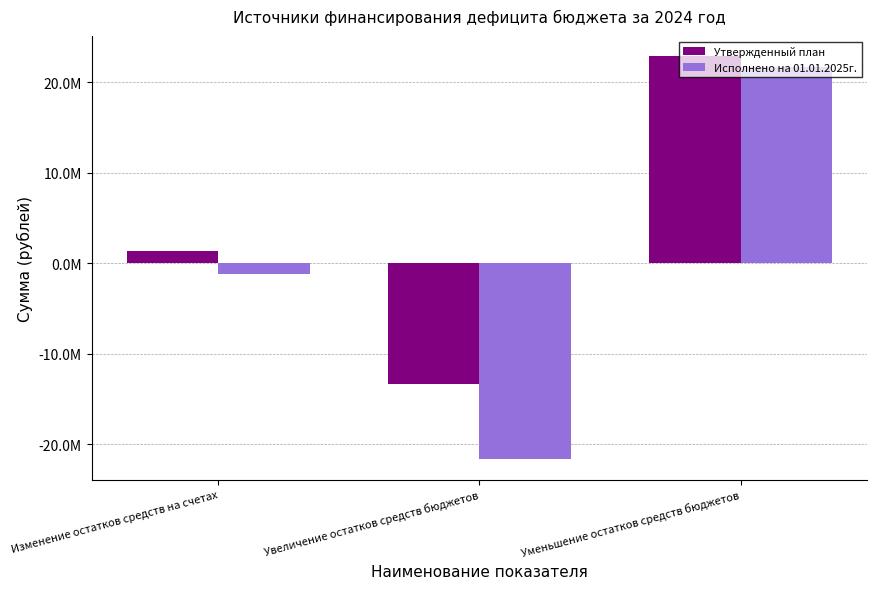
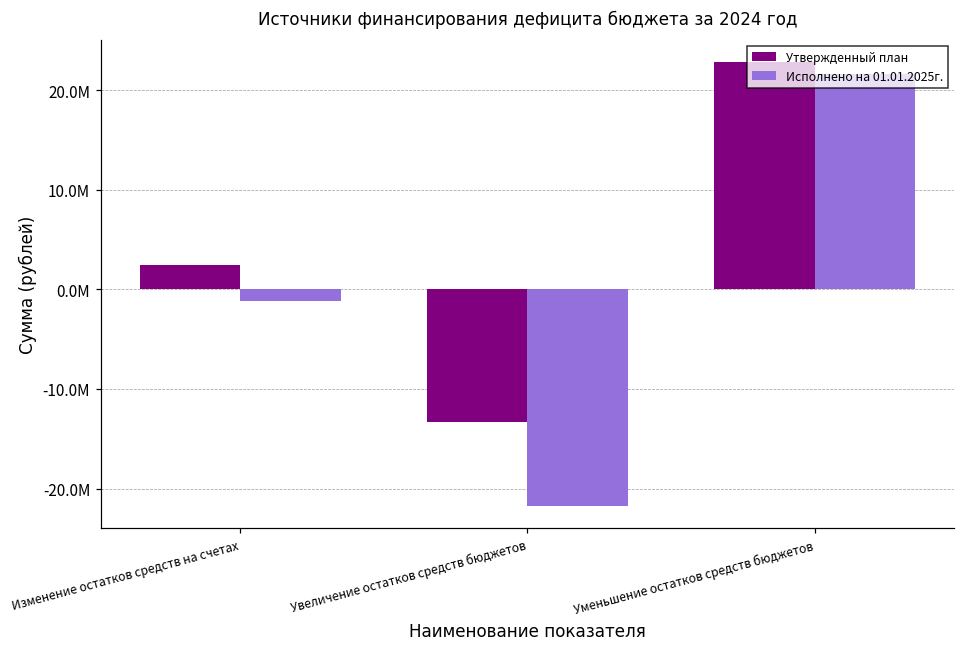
Утвержденный план, Изменение остатков средств на счетах: 1000000 -> 2000000
